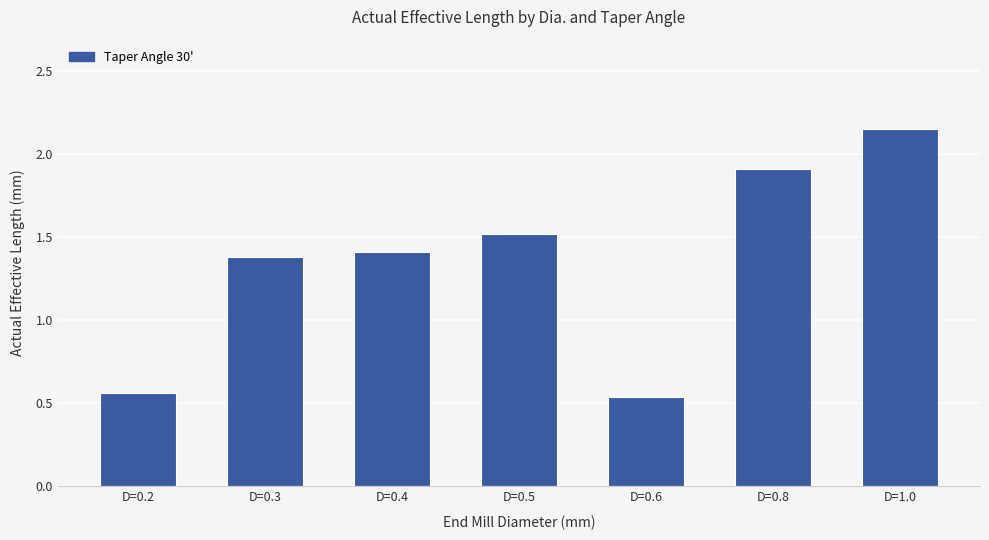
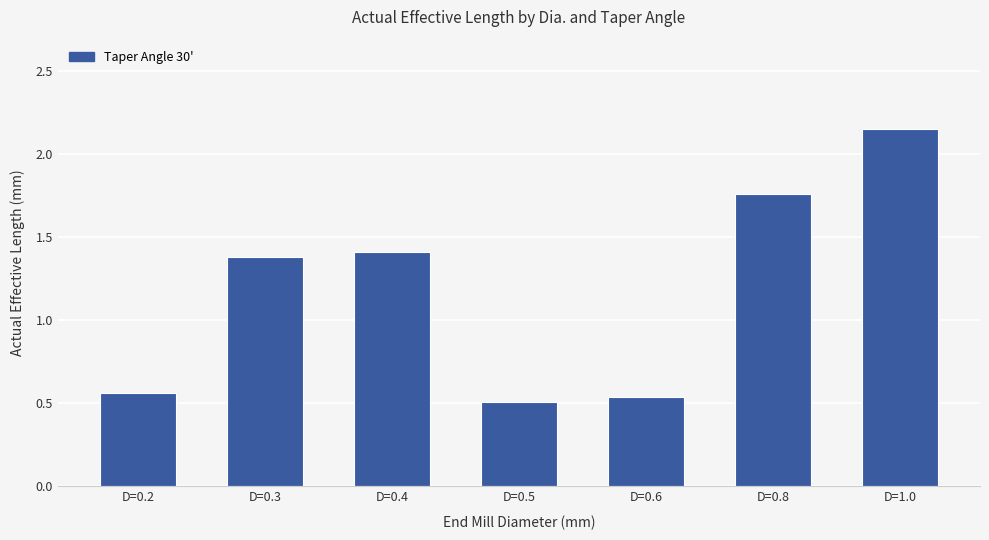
D=0.5: 1.52 -> 0.51
D=0.8: 1.91 -> 1.76
